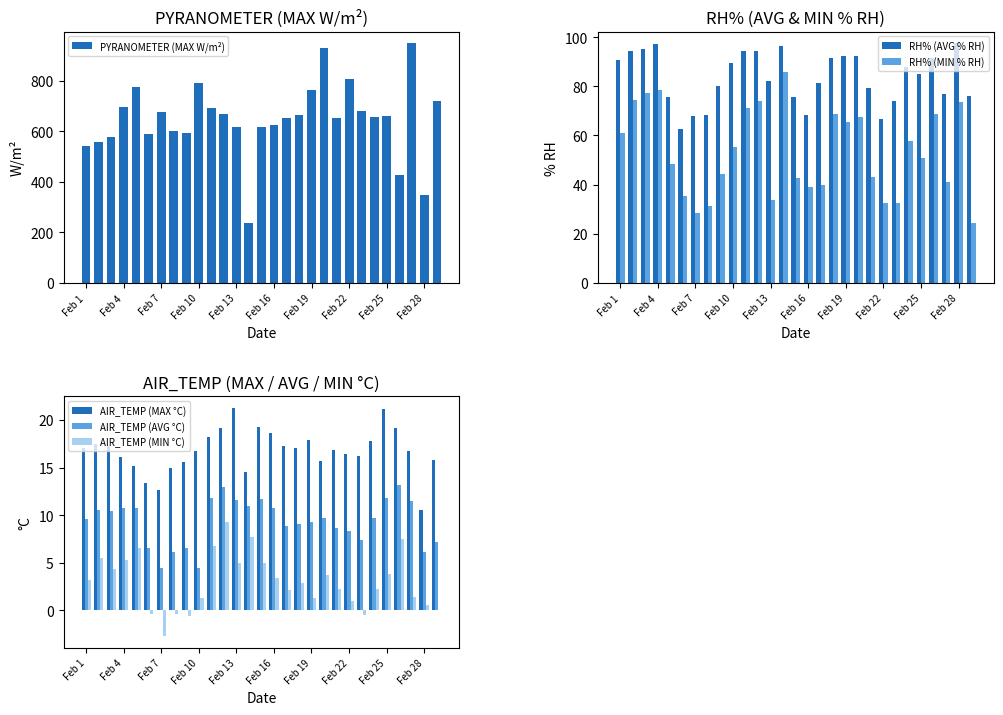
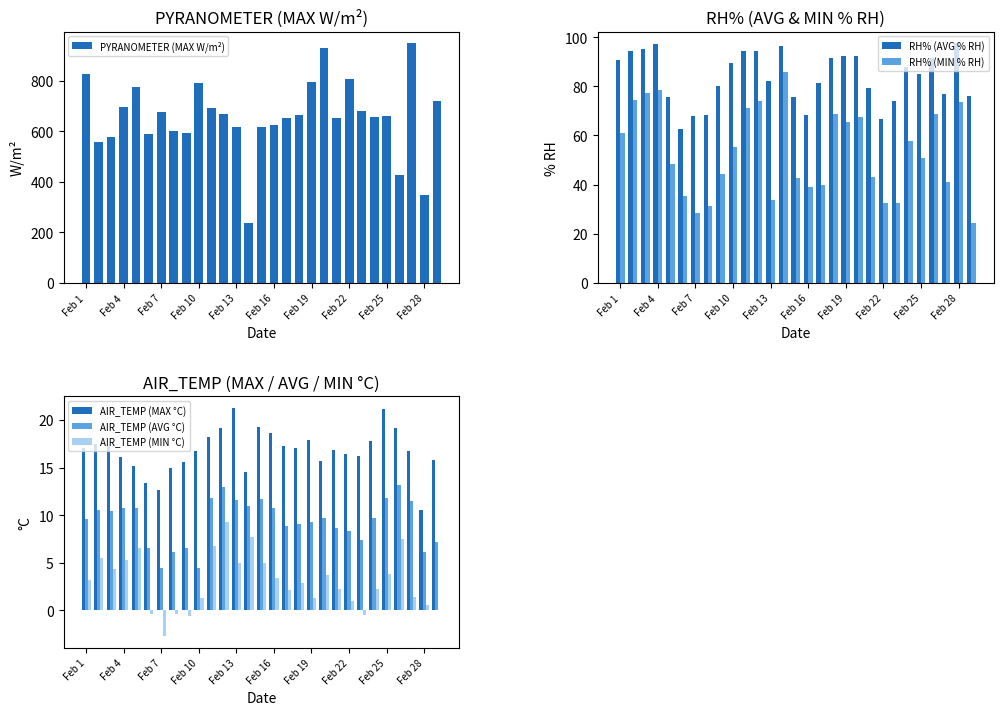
PYRANOMETER (MAX W/m²), Feb 1: 540 -> 830
PYRANOMETER (MAX W/m²), Feb 19: 760 -> 800
